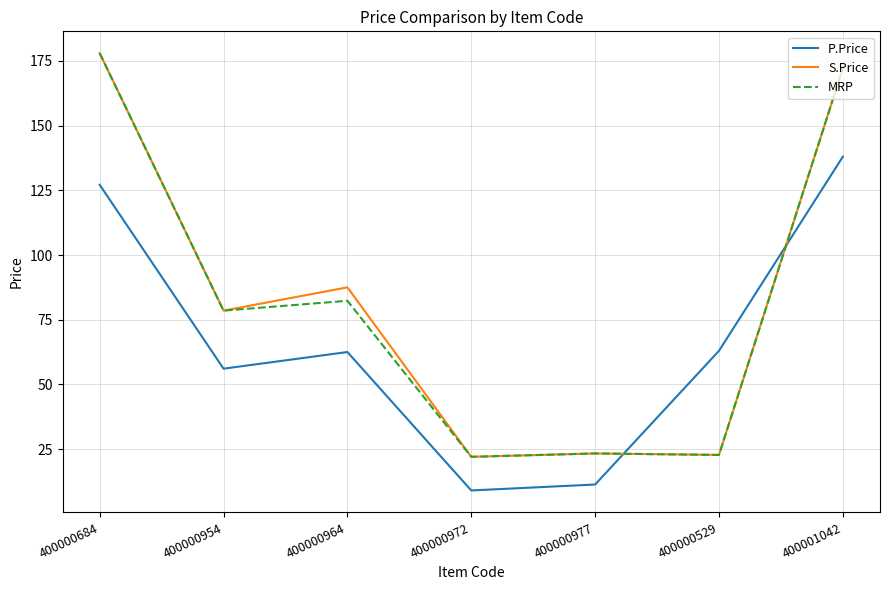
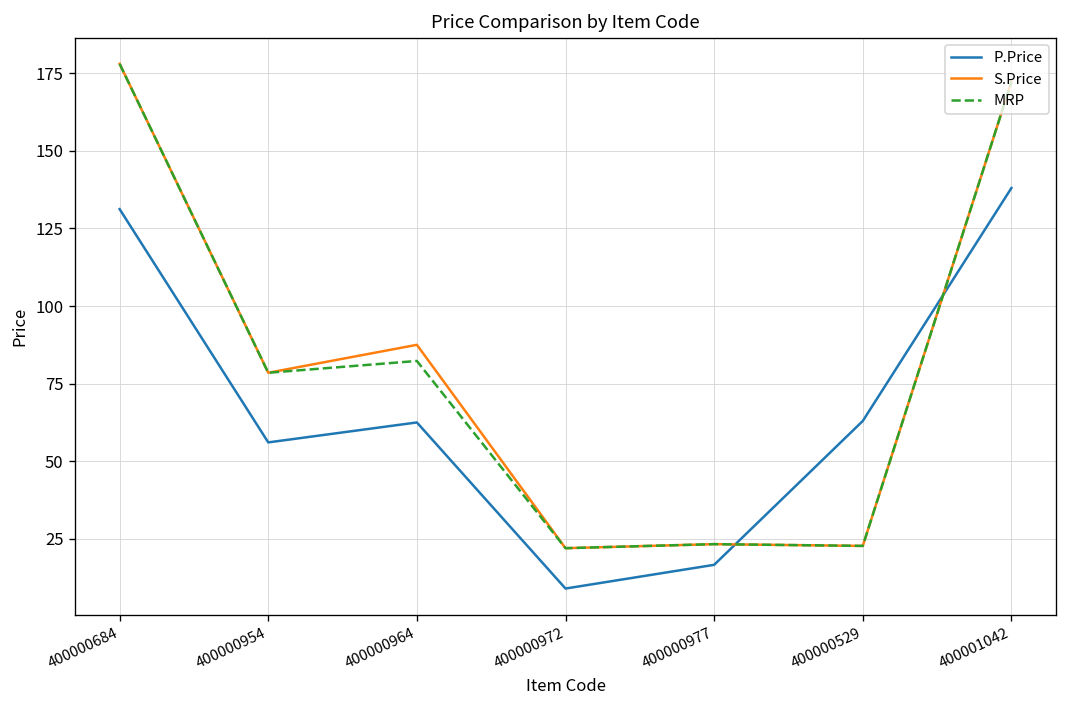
P.Price, 400000684: 127 -> 131
P.Price, 400000977: 11 -> 17
